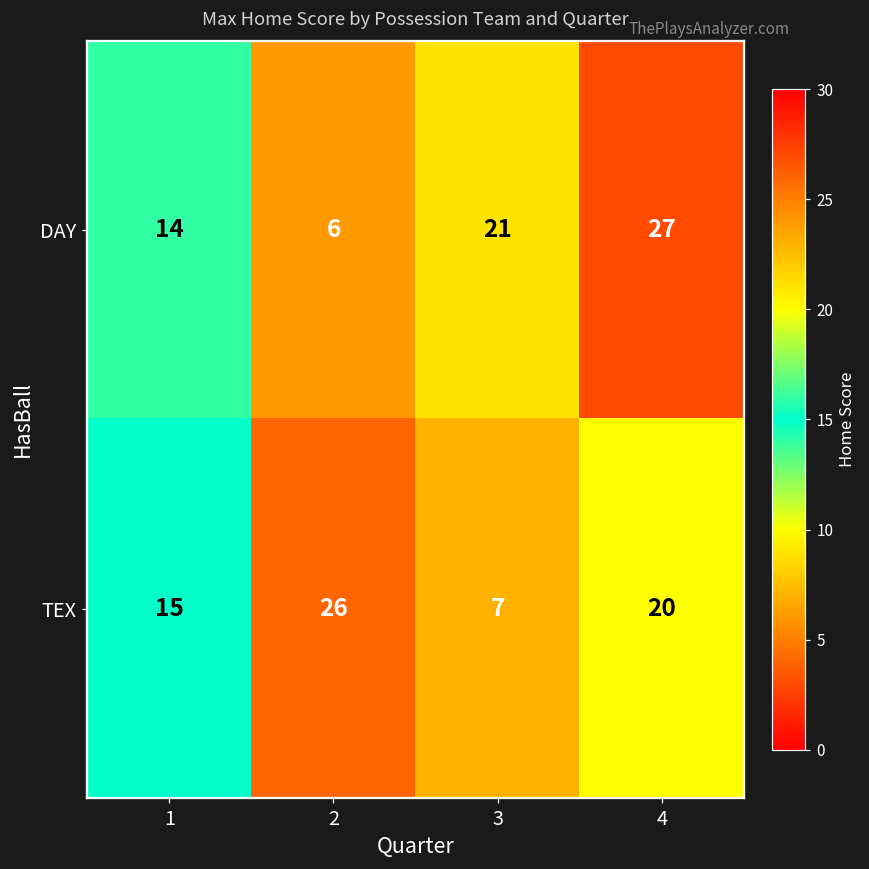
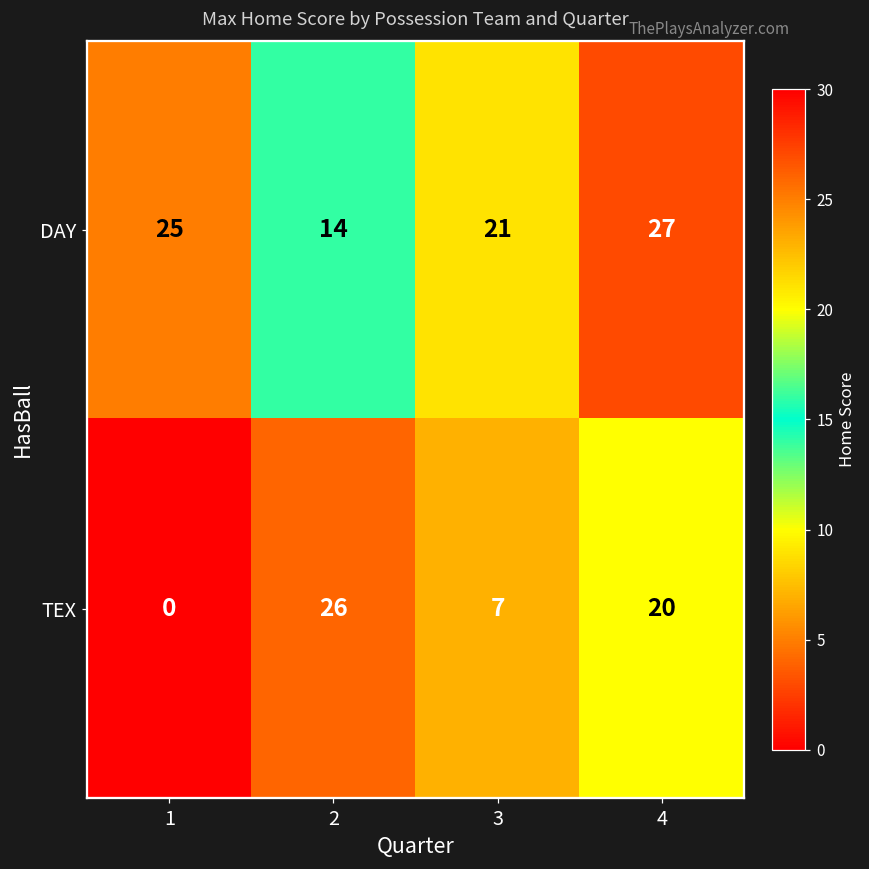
DAY, 1: 14 -> 25
DAY, 2: 6 -> 14
TEX, 1: 15 -> 0
